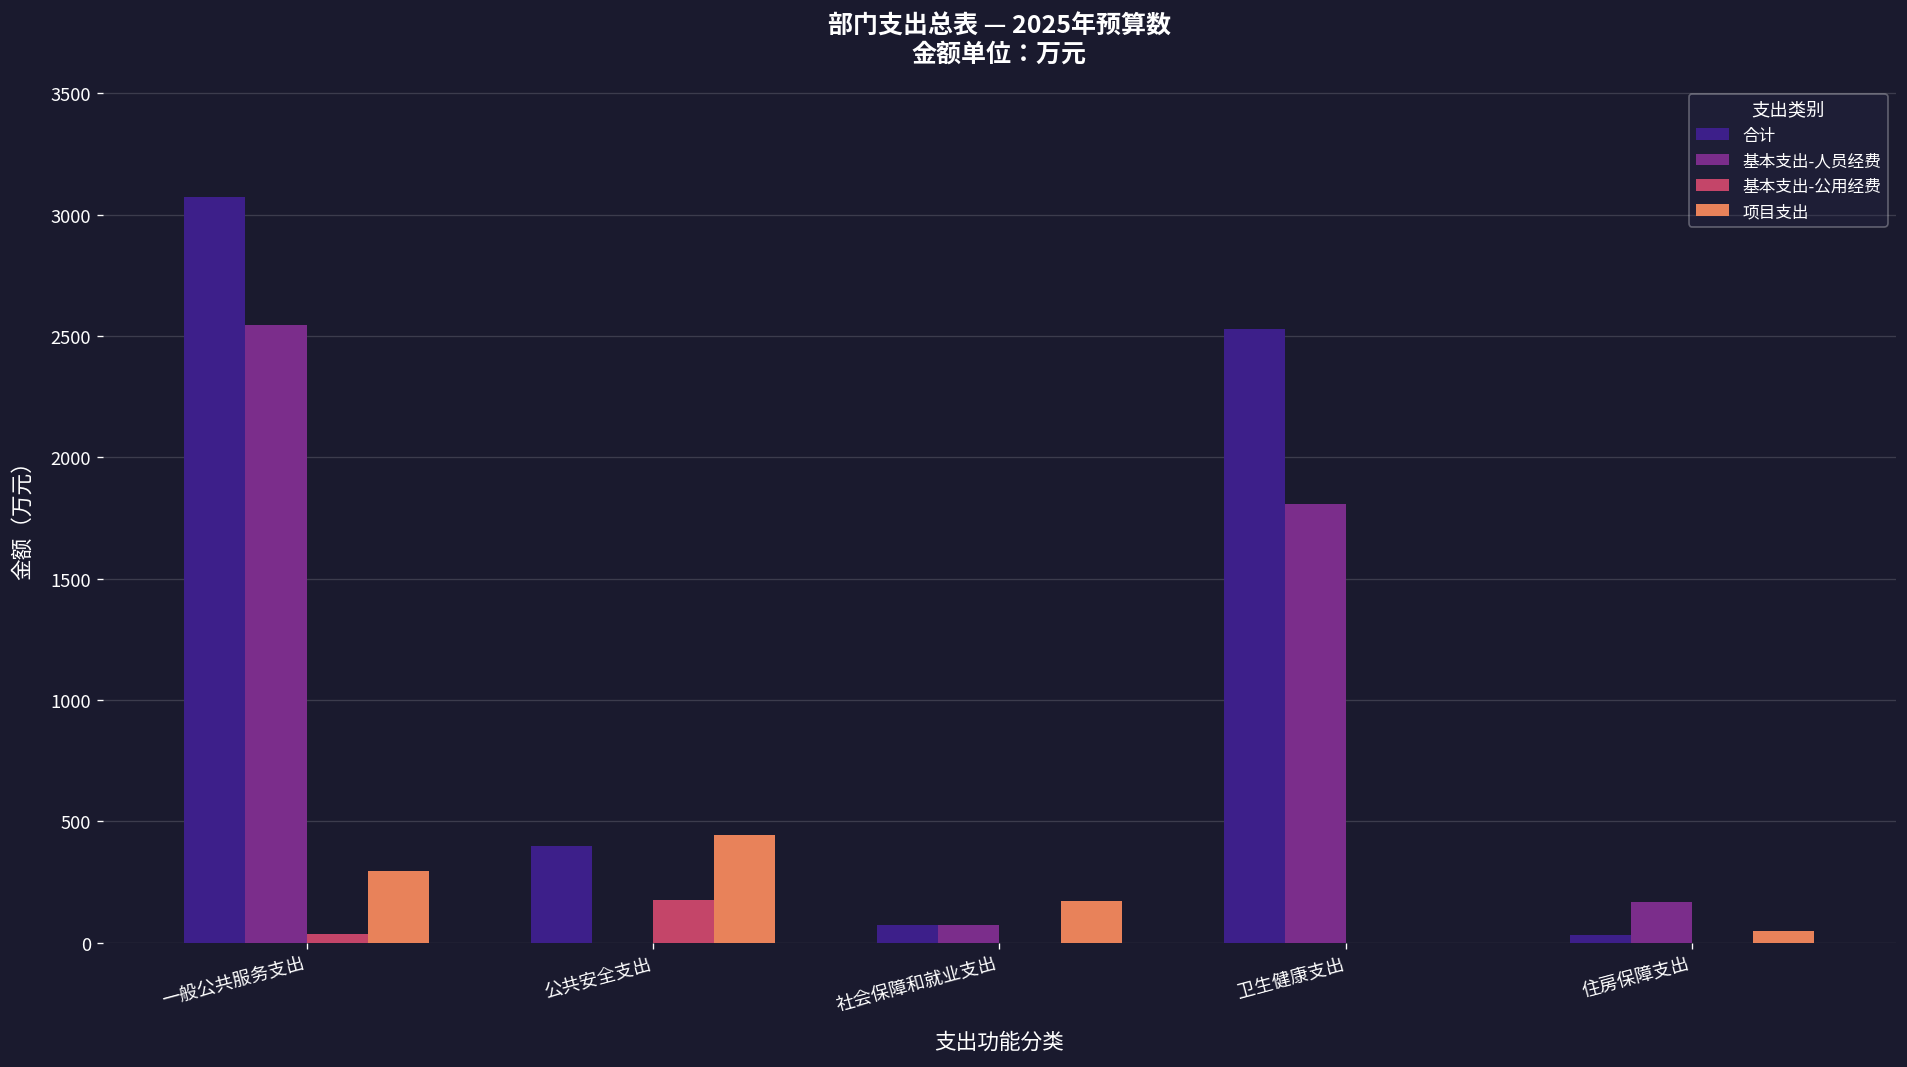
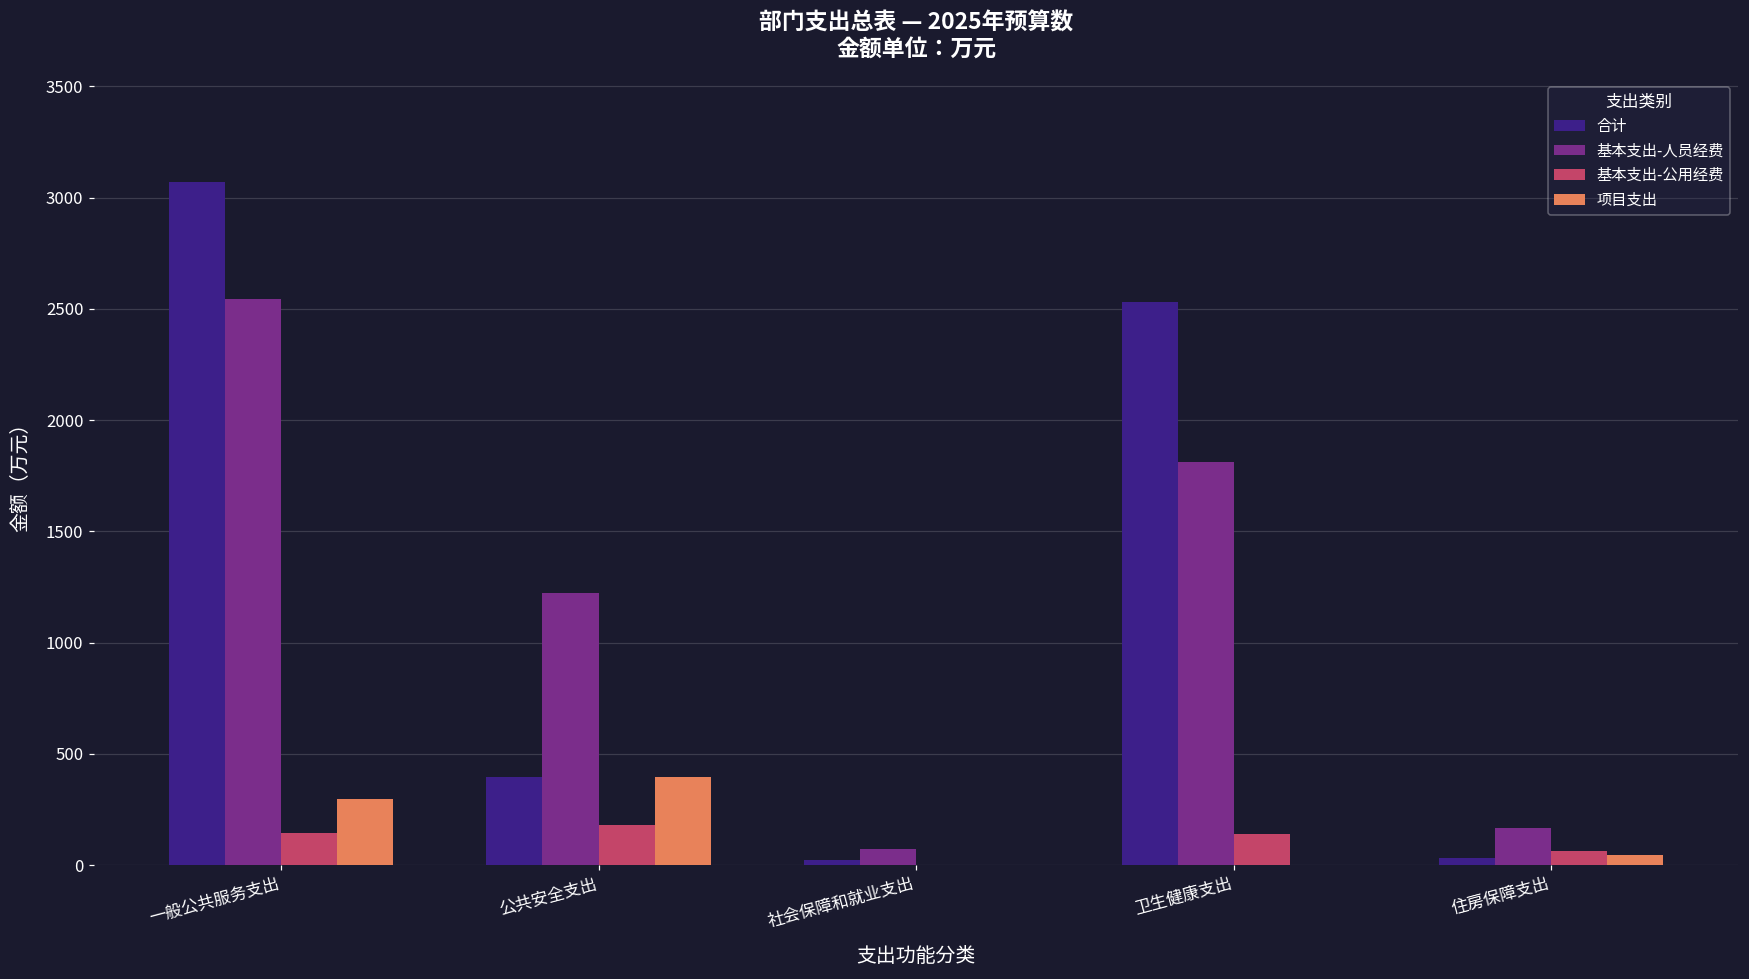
基本支出-公用经费, 一般公共服务支出: 40 -> 140
基本支出-人员经费, 公共安全支出: 0 -> 1220
项目支出, 公共安全支出: 450 -> 400
合计, 社会保障和就业支出: 70 -> 20
项目支出, 社会保障和就业支出: 170 -> 0
基本支出-公用经费, 卫生健康支出: 0 -> 140
基本支出-公用经费, 住房保障支出: 0 -> 60
